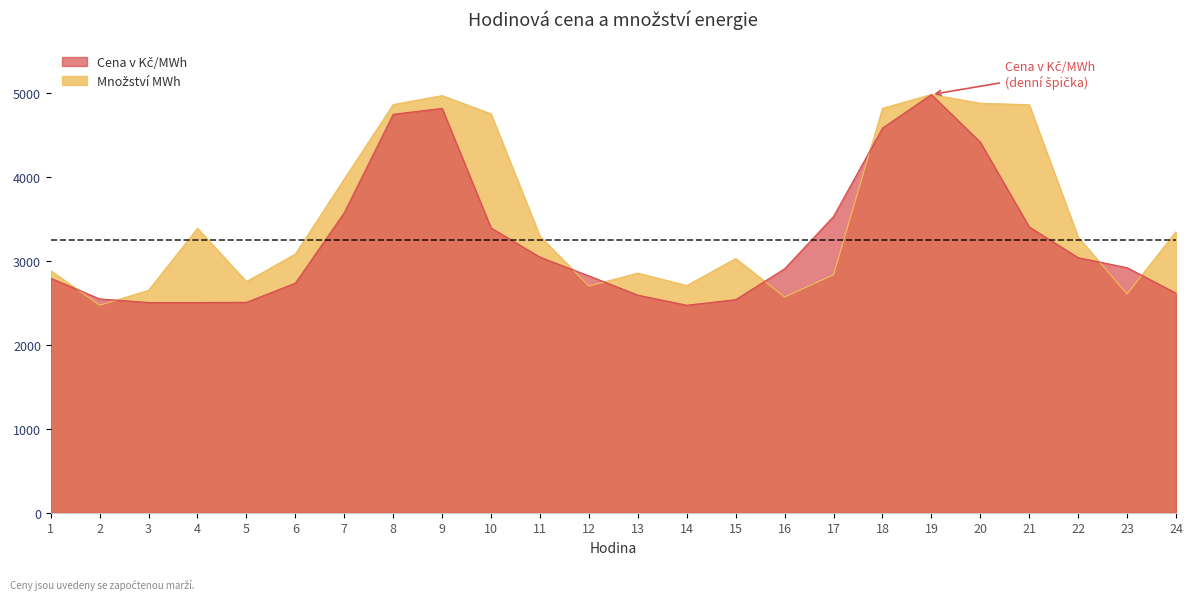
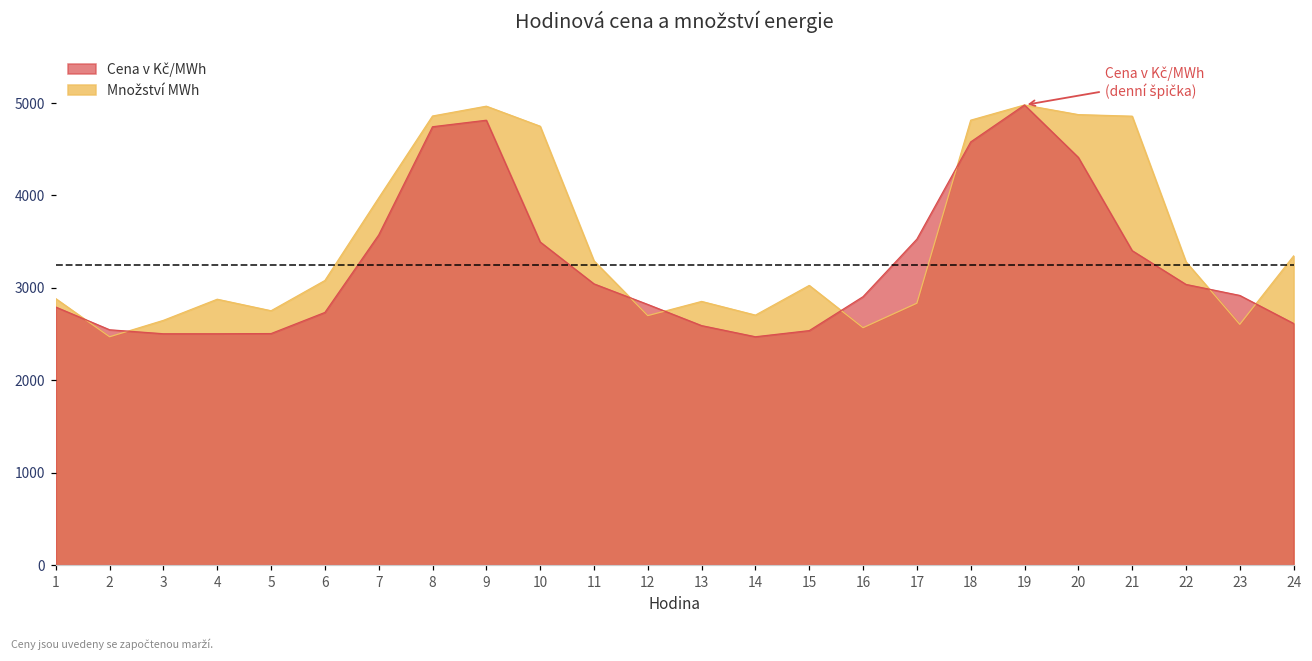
Množství MWh, 4: 3400 -> 2900
Cena v Kč/MWh, 10: 3400 -> 3500
